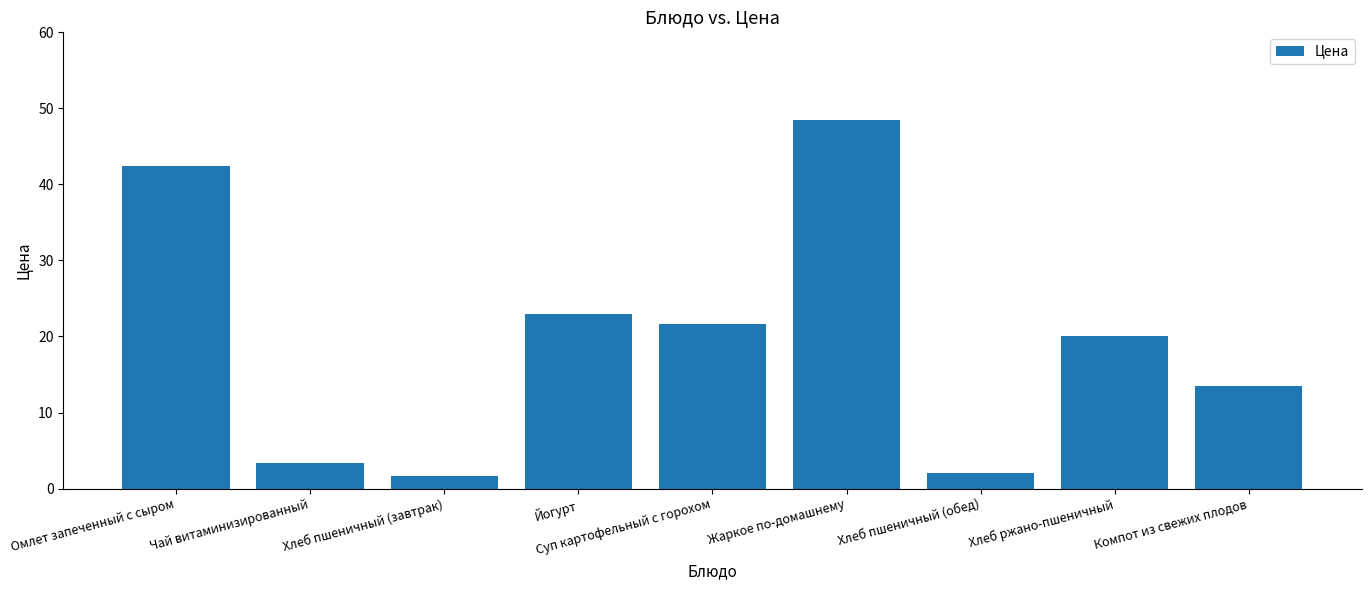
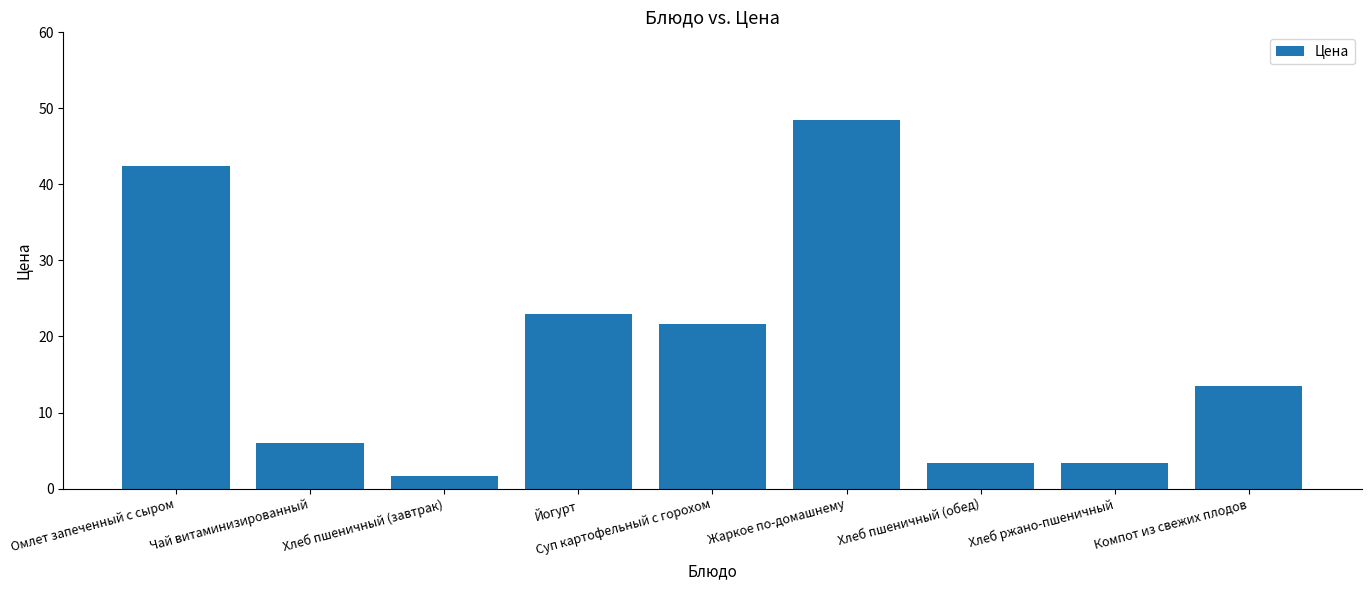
Чай витаминизированный: 3 -> 6
Хлеб пшеничный (обед): 2 -> 3
Хлеб ржано-пшеничный: 20 -> 3
